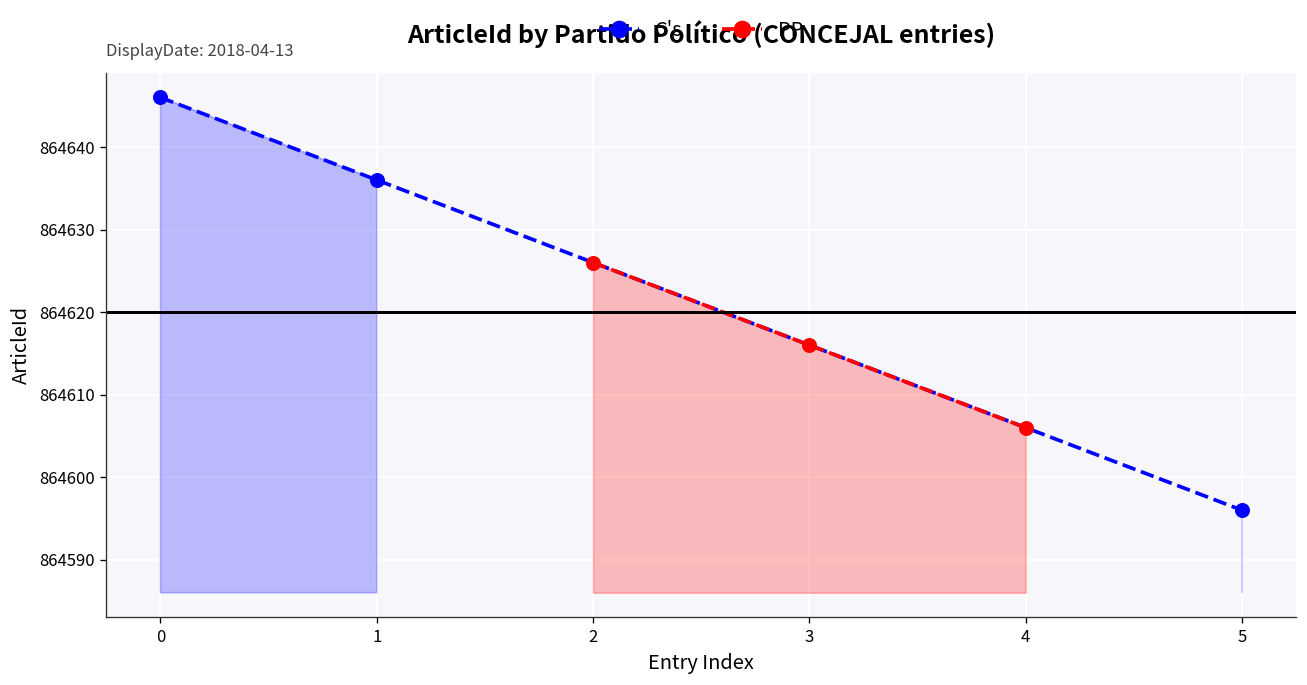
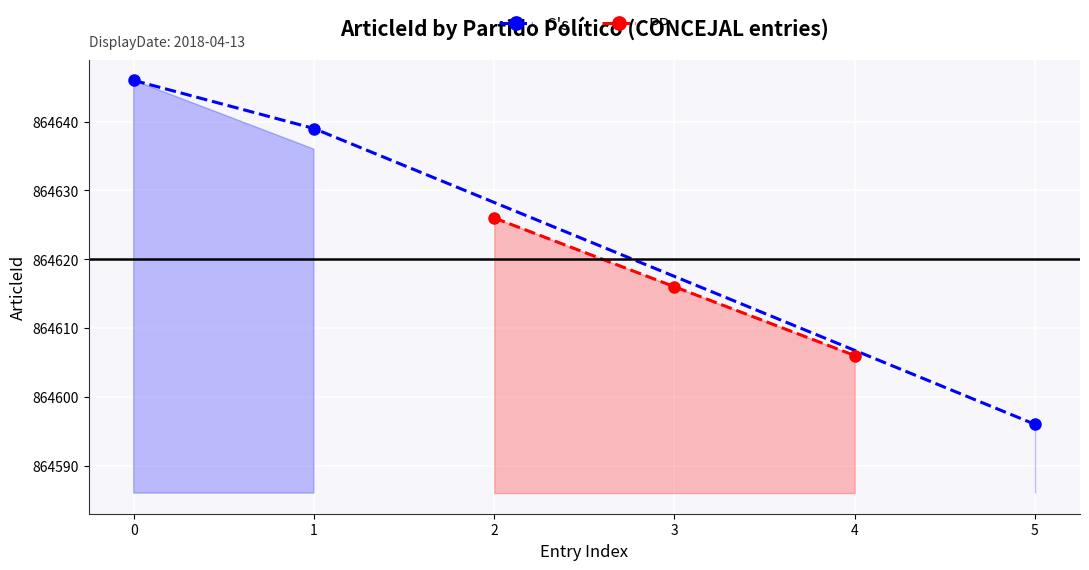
C's, 1: 864636 -> 864639
